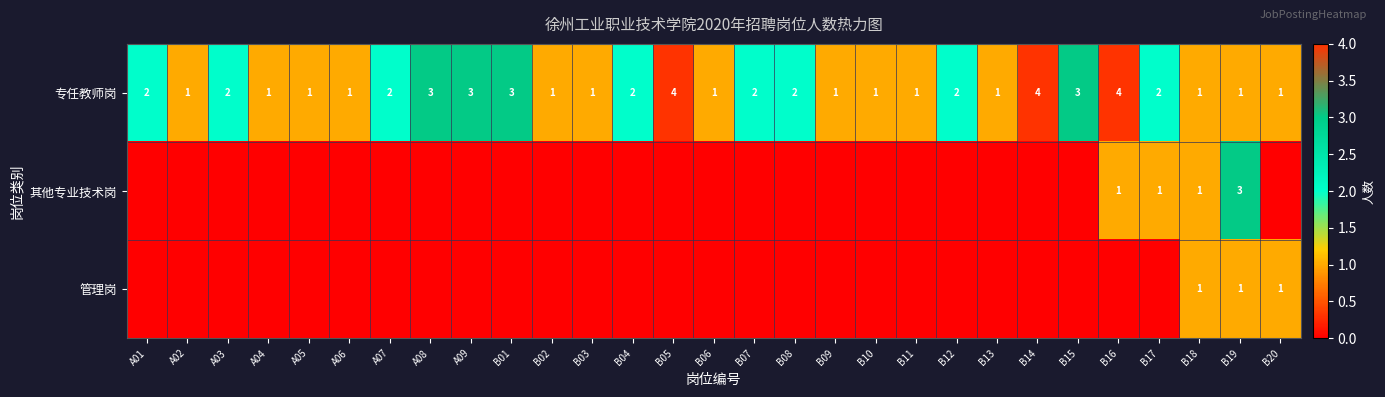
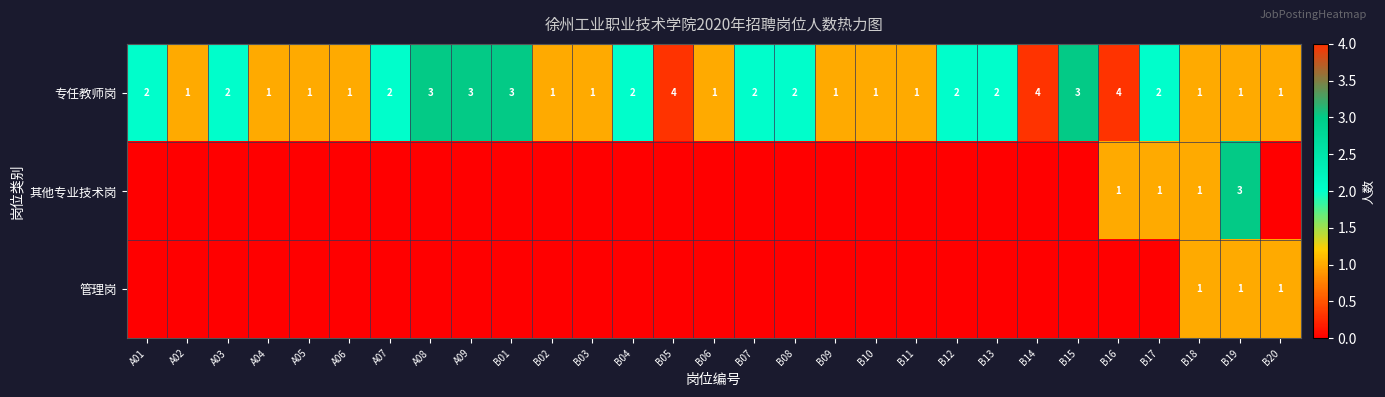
专任教师岗, B13: 1 -> 2
